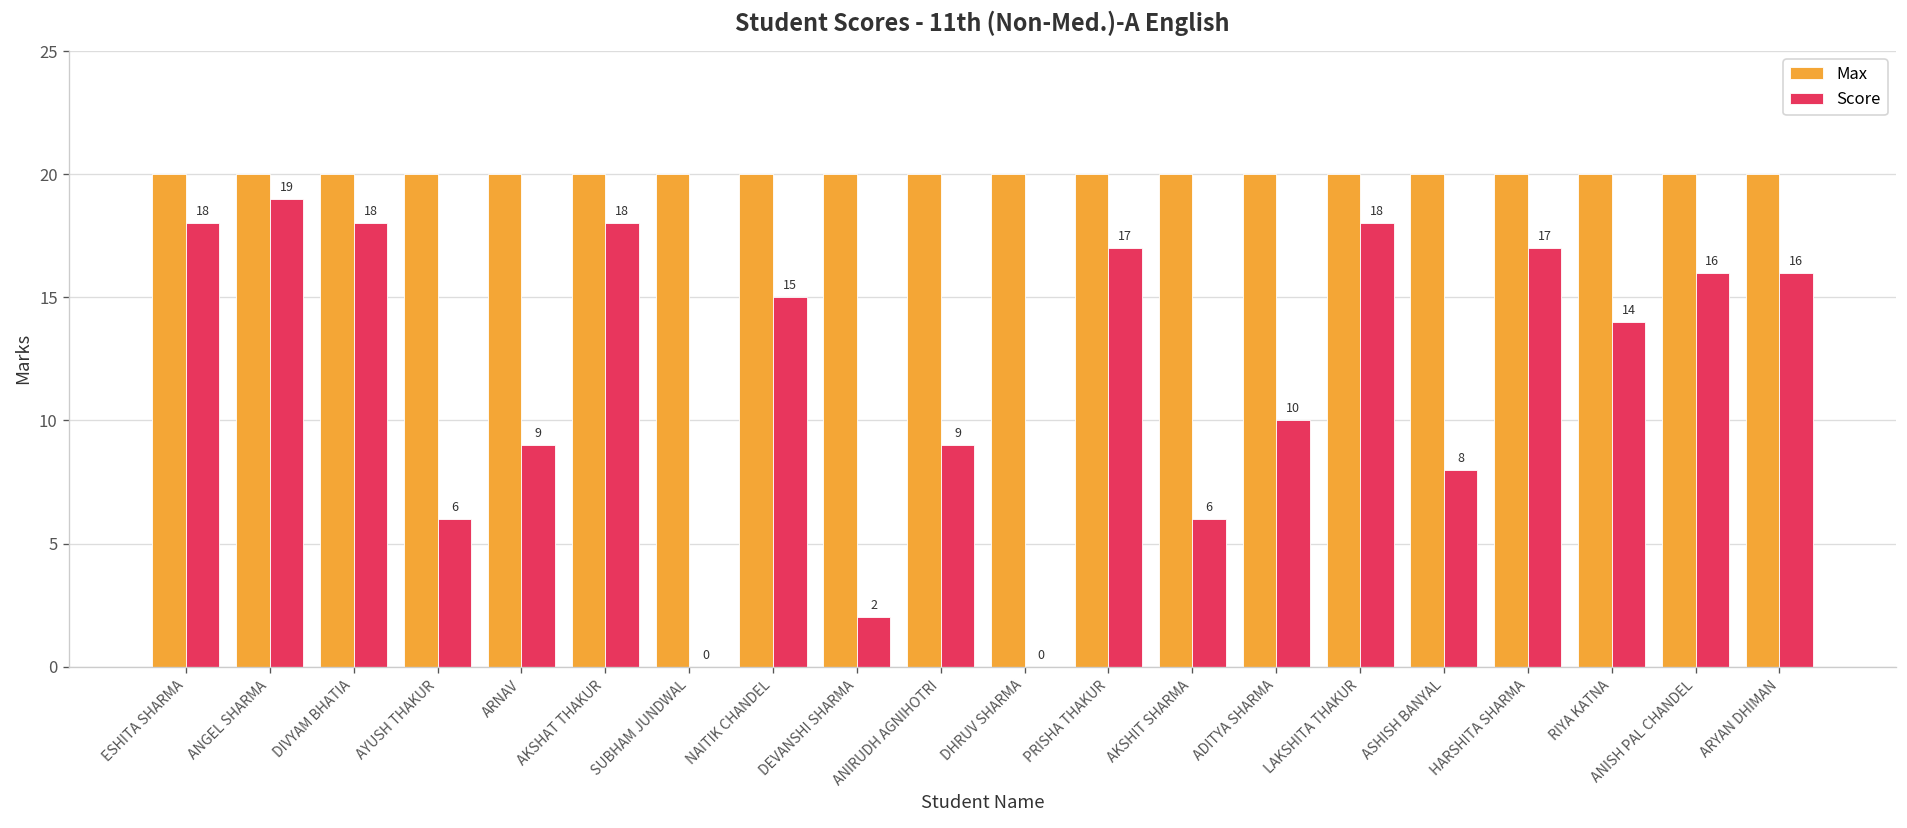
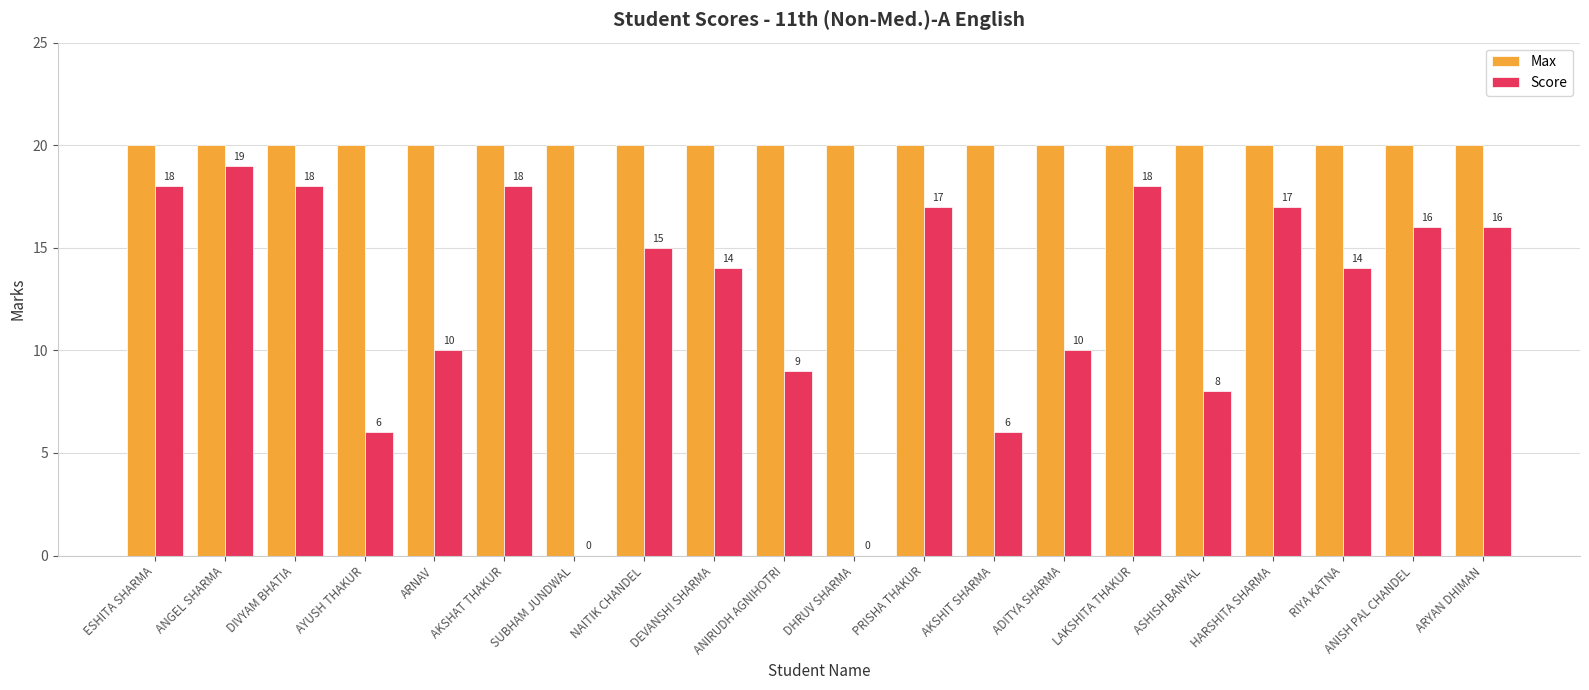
Score, ARNAV: 9 -> 10
Score, DEVANSHI SHARMA: 2 -> 14
